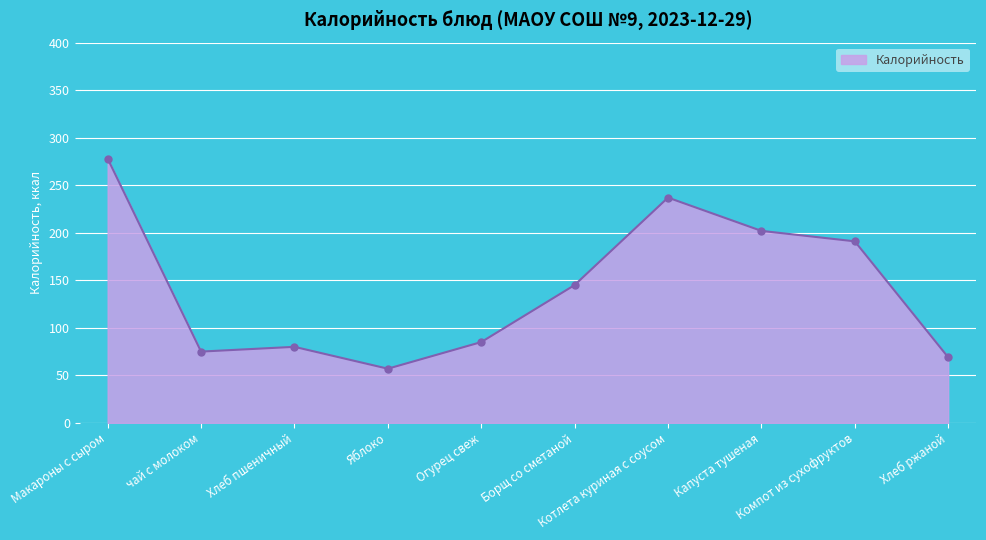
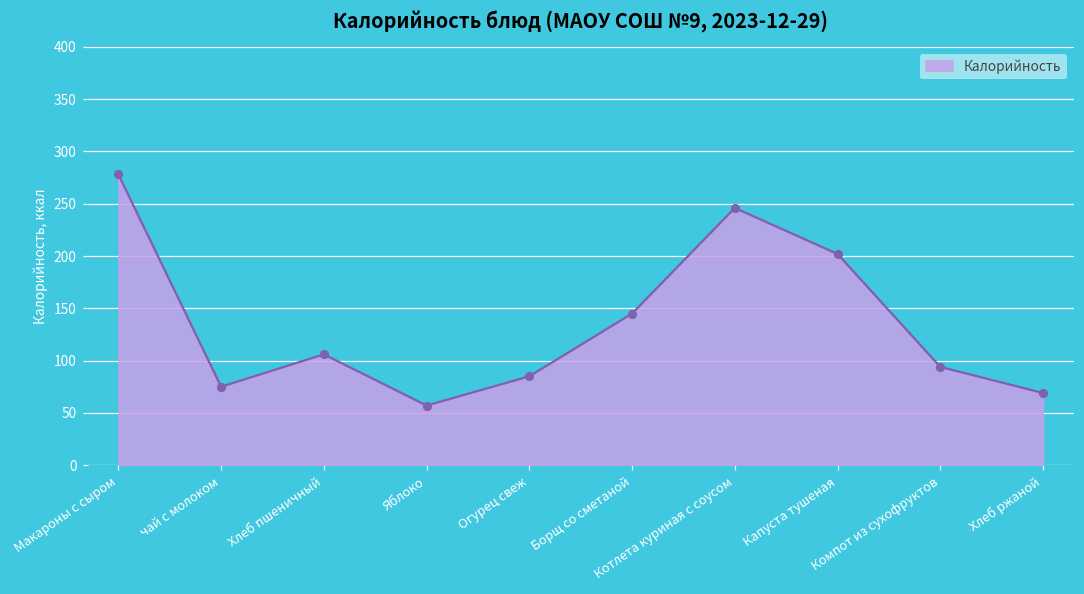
Хлеб пшеничный: 80 -> 110
Котлета куриная с соусом: 240 -> 250
Компот из сухофруктов: 190 -> 90
